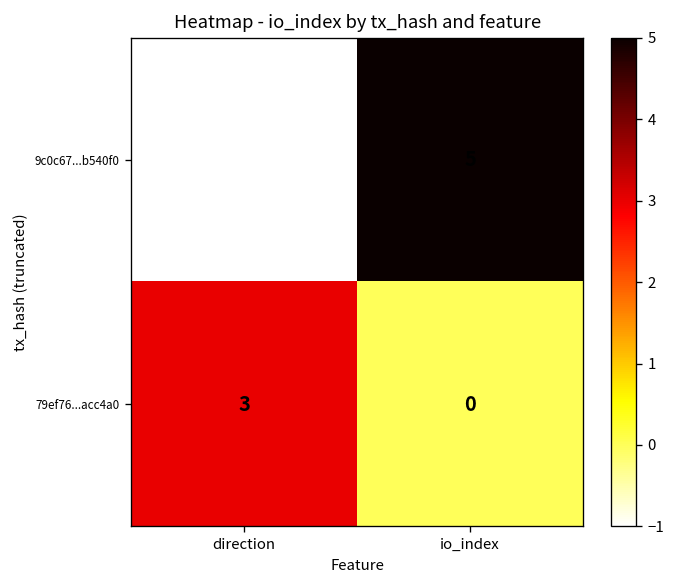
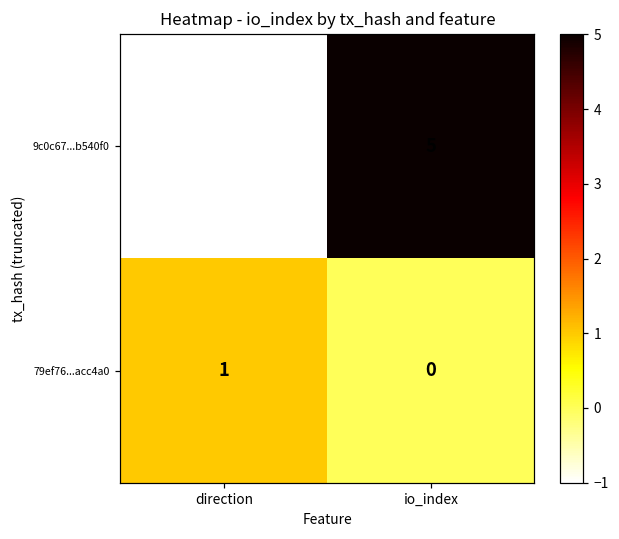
79ef76...acc4a0, direction: 3 -> 1
